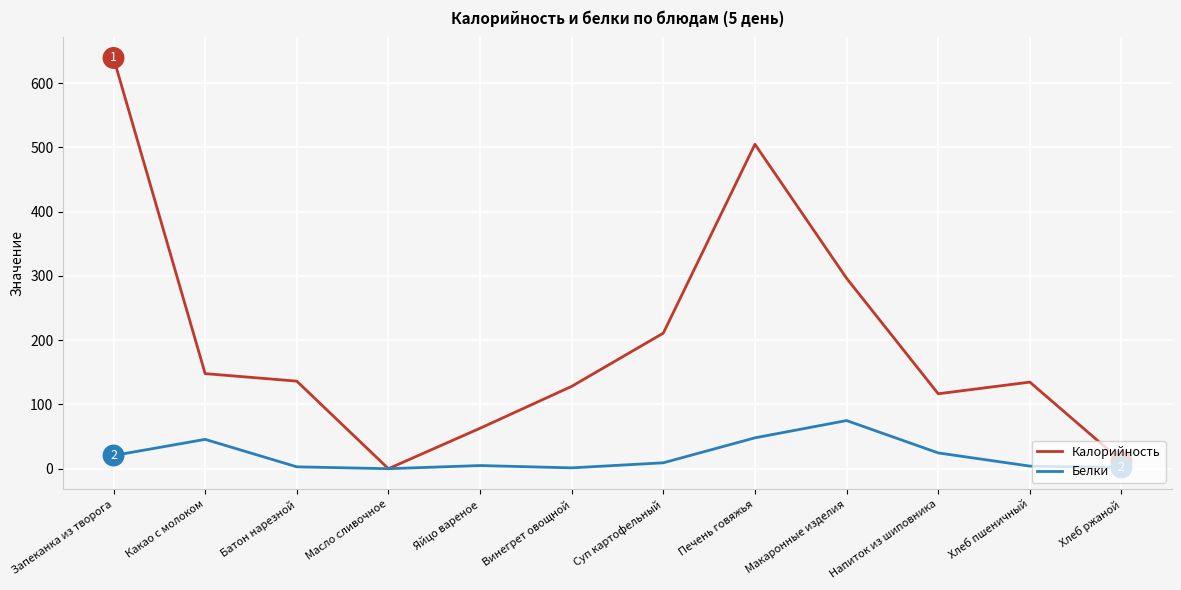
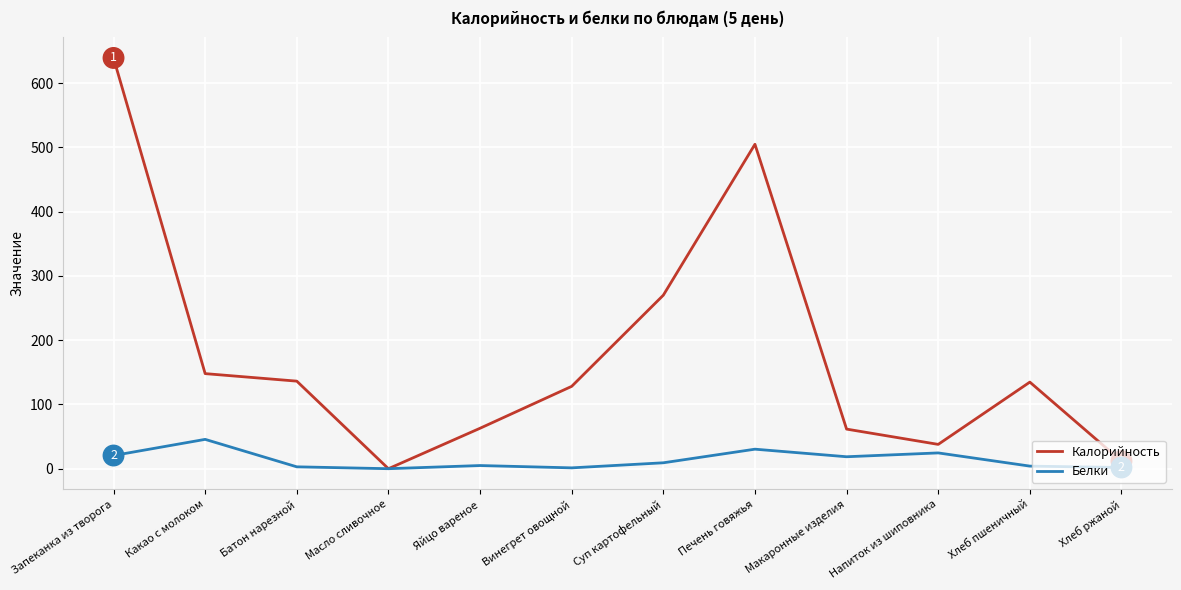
Калорийность, Суп картофельный: 210 -> 270
Белки, Печень говяжья: 50 -> 30
Калорийность, Макаронные изделия: 300 -> 60
Белки, Макаронные изделия: 70 -> 20
Калорийность, Напиток из шиповника: 120 -> 40
